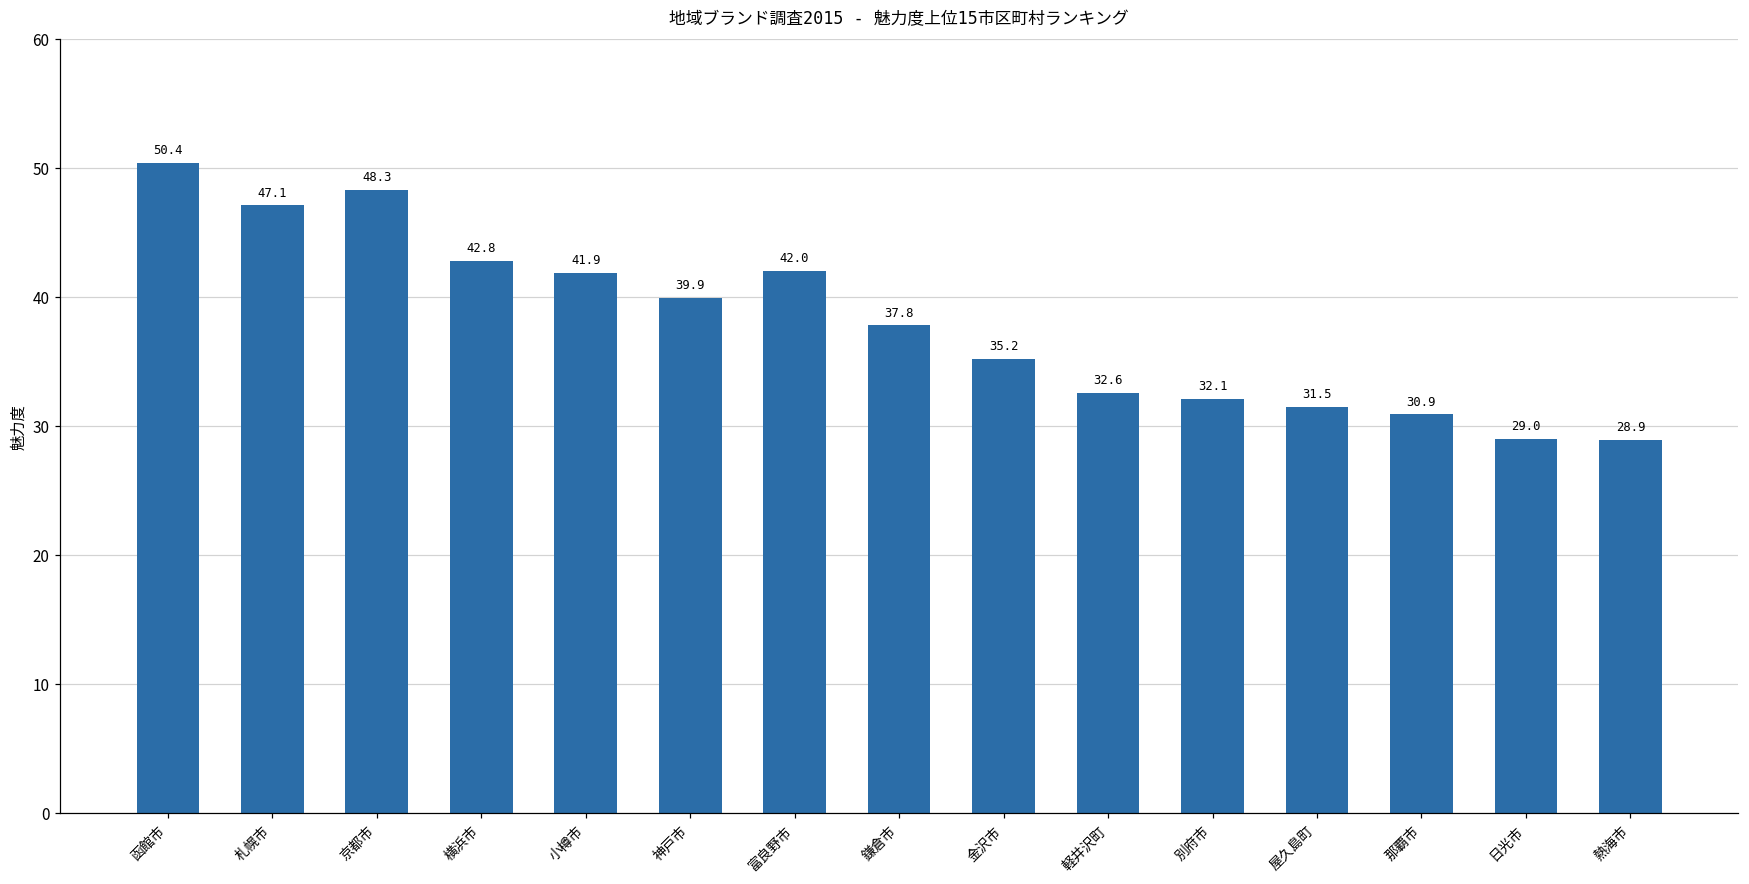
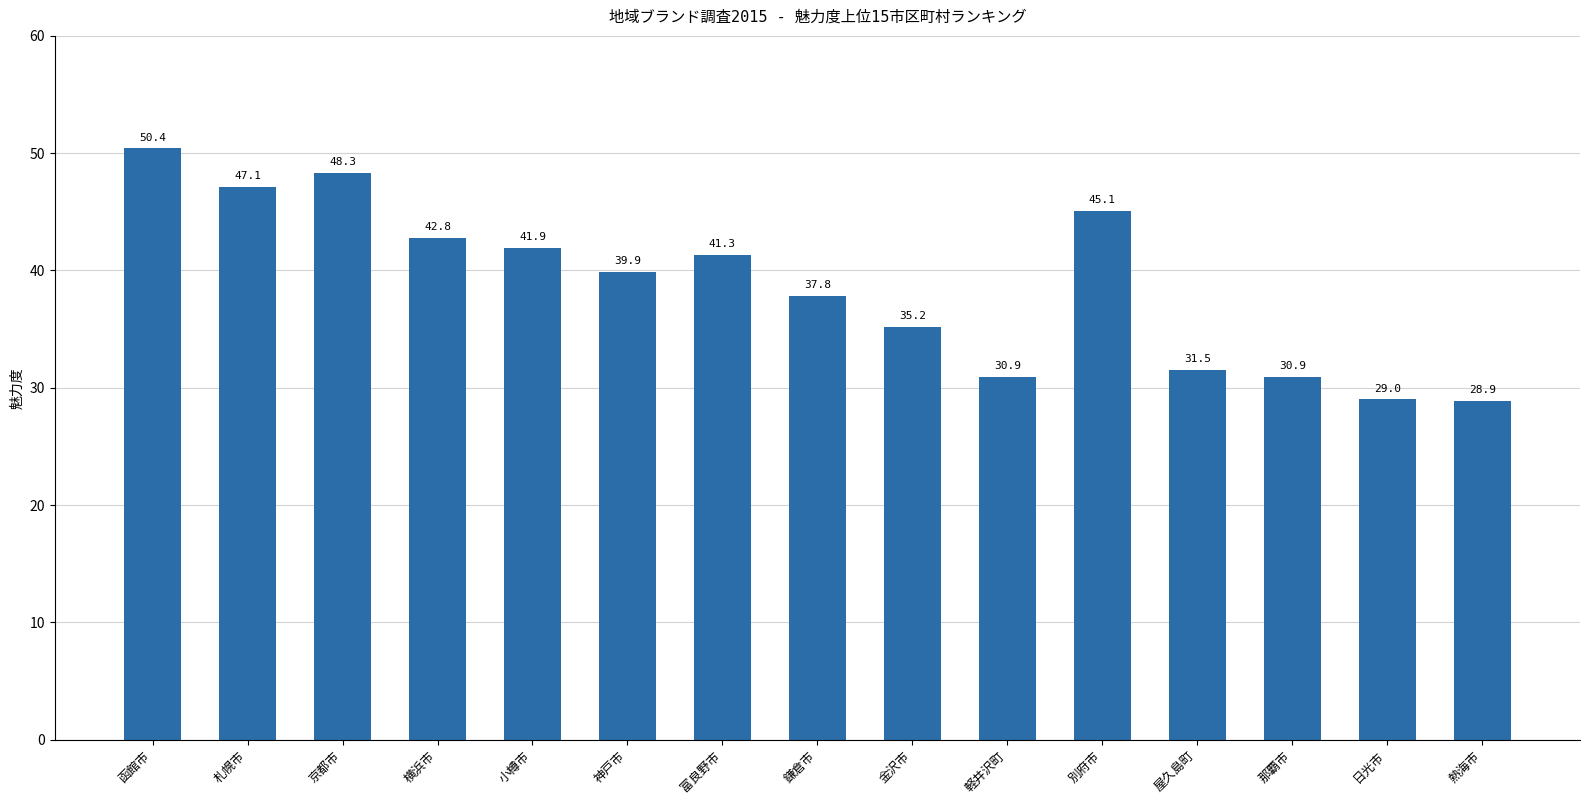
富良野市: 42.0 -> 41.3
軽井沢町: 32.6 -> 30.9
別府市: 32.1 -> 45.1
